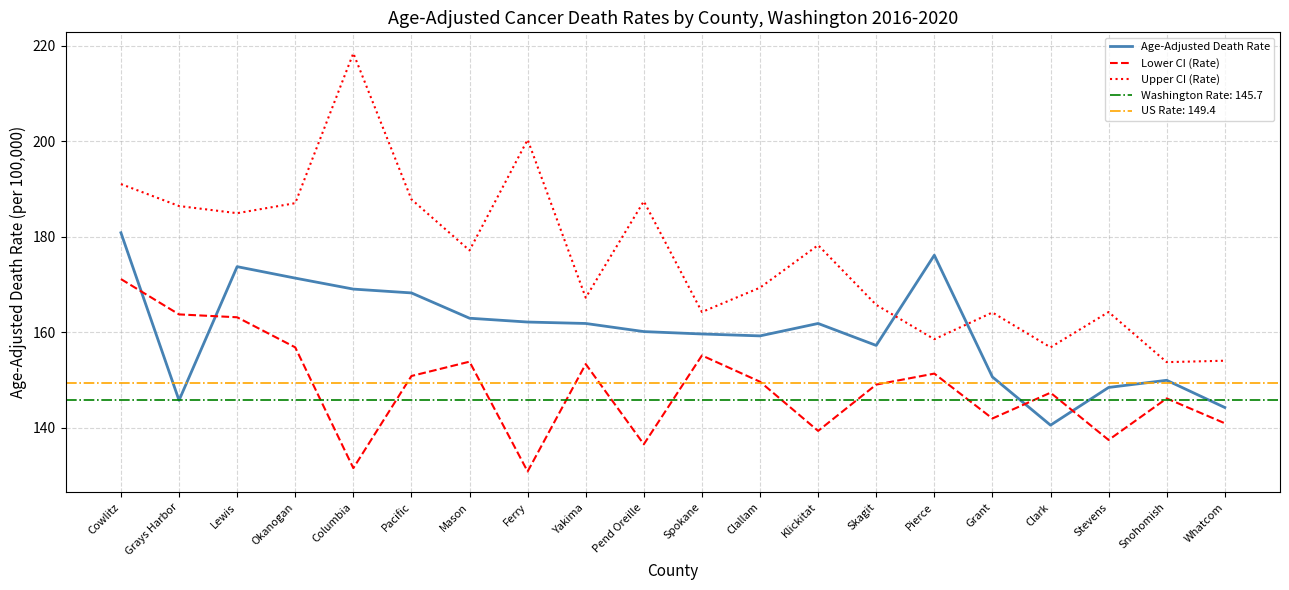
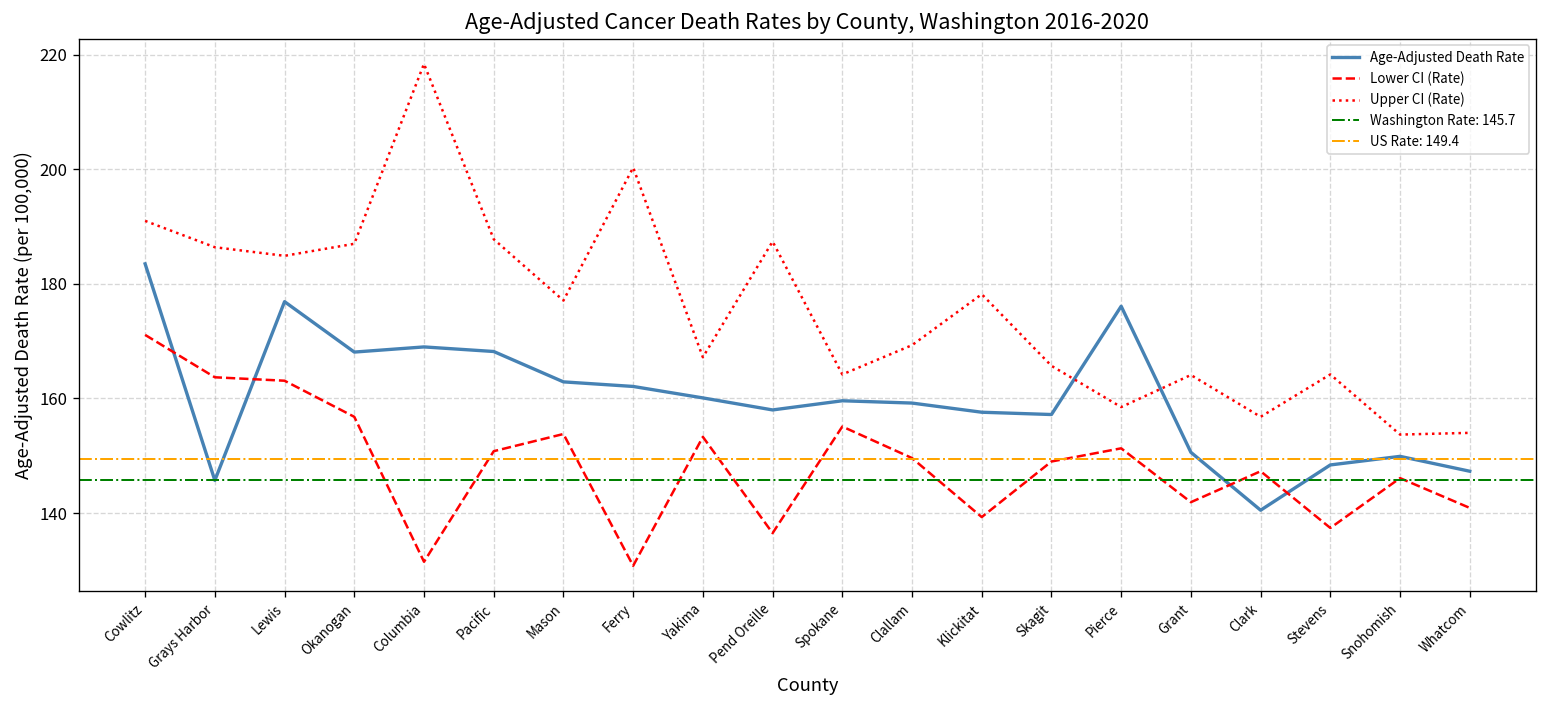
Age-Adjusted Death Rate, Cowlitz: 181 -> 184
Age-Adjusted Death Rate, Lewis: 174 -> 177
Age-Adjusted Death Rate, Okanogan: 171 -> 168
Age-Adjusted Death Rate, Yakima: 162 -> 160
Age-Adjusted Death Rate, Pend Oreille: 160 -> 158
Age-Adjusted Death Rate, Klickitat: 162 -> 158
Age-Adjusted Death Rate, Whatcom: 144 -> 147
